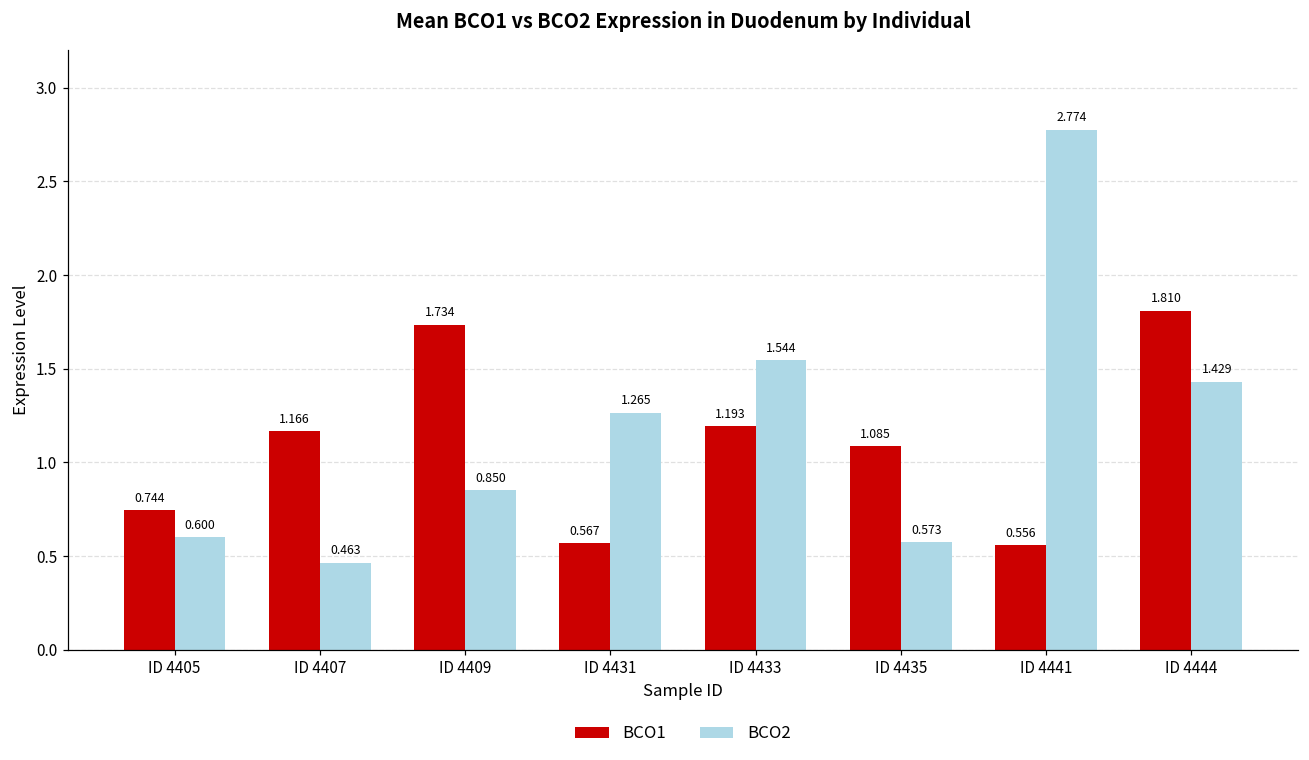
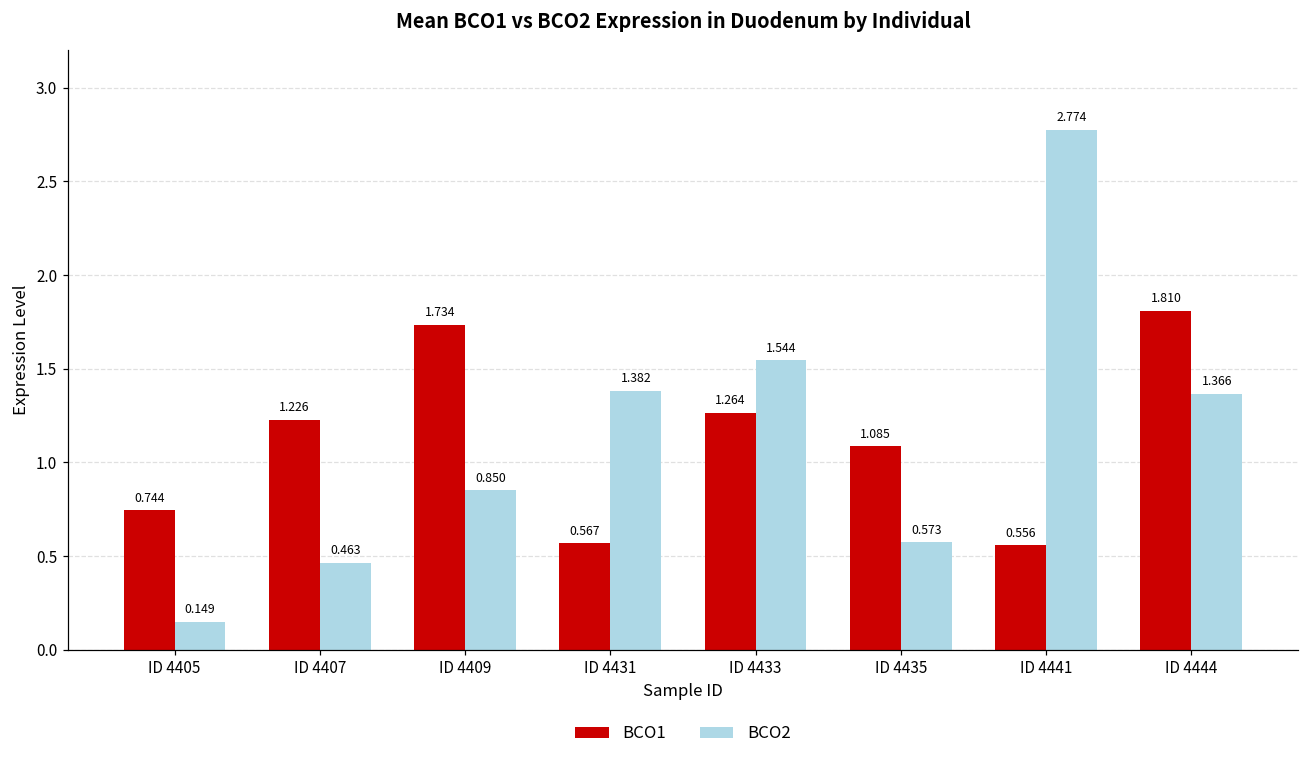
BCO2, ID 4405: 0.600 -> 0.149
BCO1, ID 4407: 1.166 -> 1.226
BCO2, ID 4431: 1.265 -> 1.382
BCO1, ID 4433: 1.193 -> 1.264
BCO2, ID 4444: 1.429 -> 1.366
